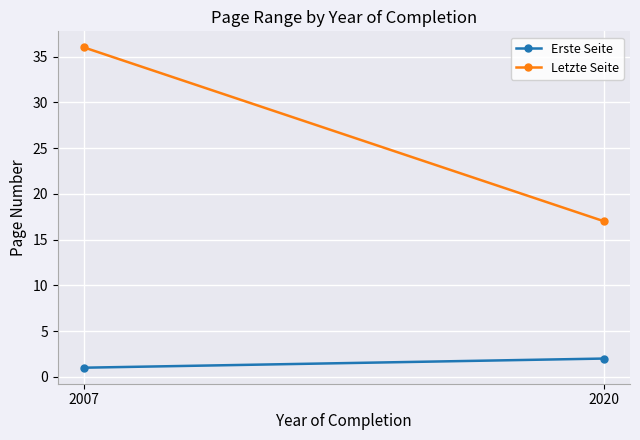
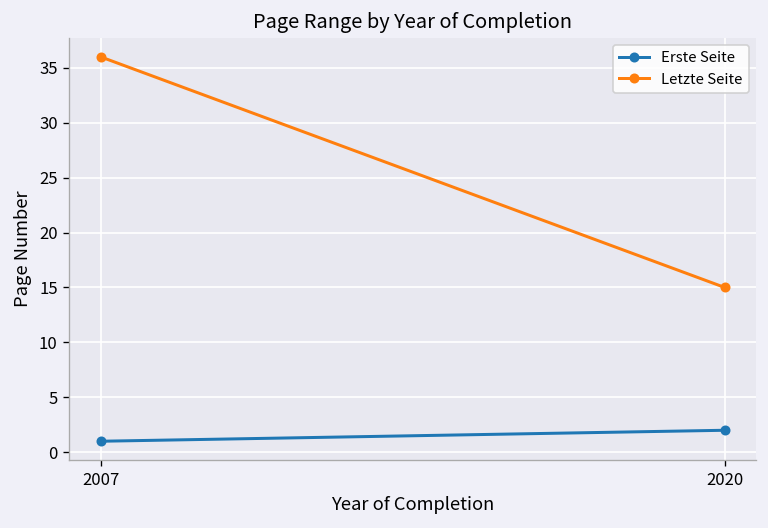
Letzte Seite, 2020: 17 -> 15
